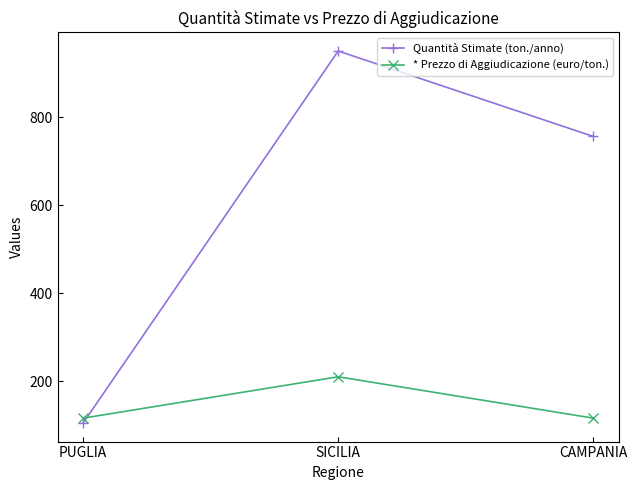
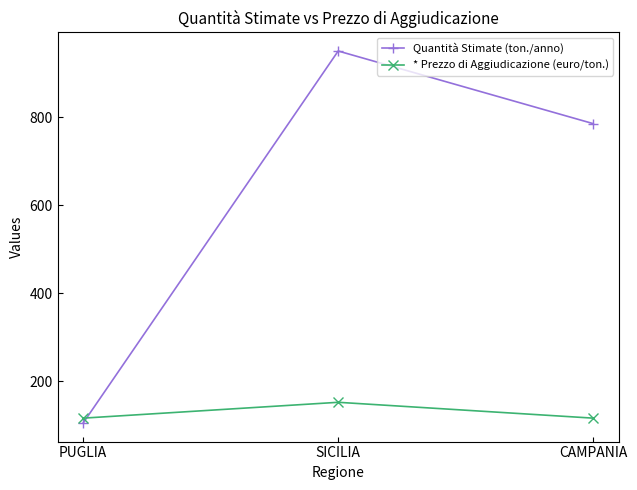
* Prezzo di Aggiudicazione (euro/ton.), SICILIA: 210 -> 150
Quantità Stimate (ton./anno), CAMPANIA: 760 -> 790
